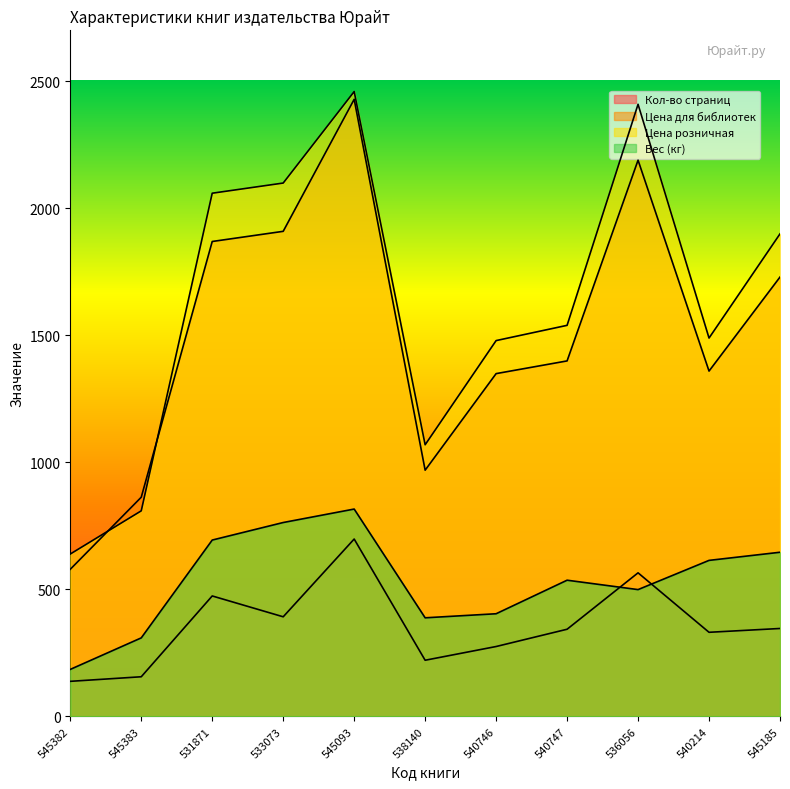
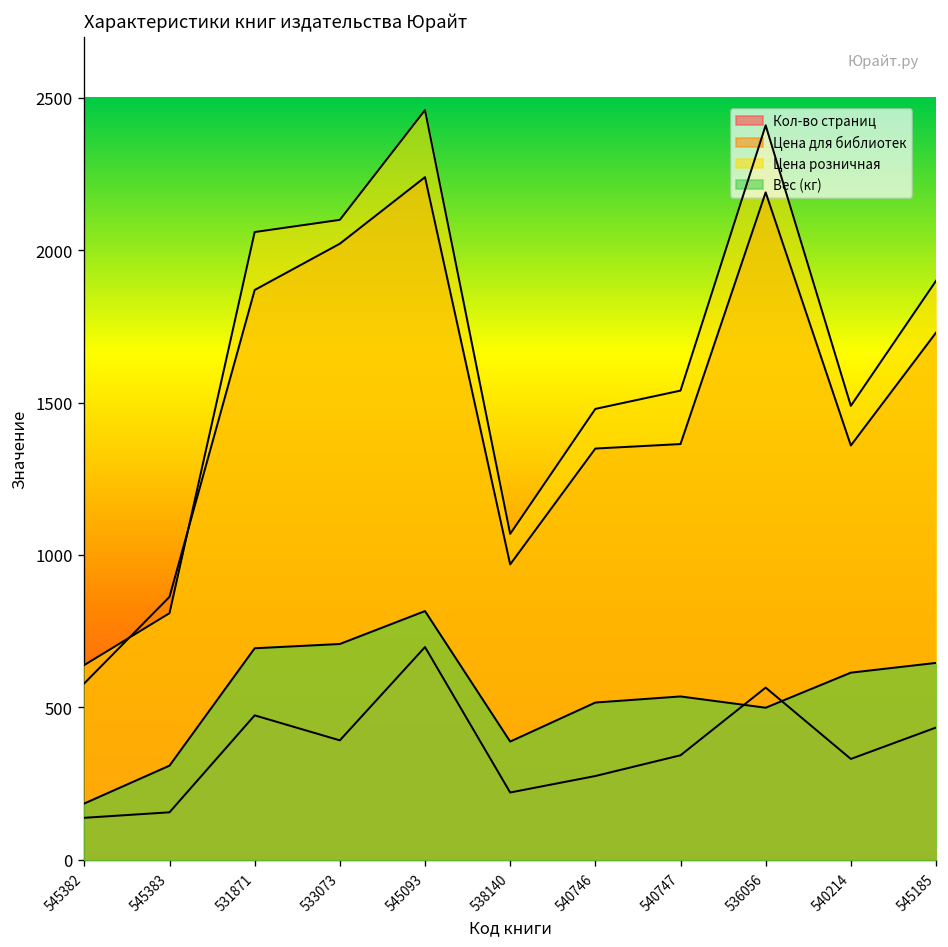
Цена для библиотек, 533073: 1910 -> 2020
Вес (кг), 533073: 760 -> 710
Цена для библиотек, 545093: 2430 -> 2240
Вес (кг), 540746: 400 -> 520
Цена для библиотек, 540747: 1400 -> 1360
Кол-во страниц, 545185: 350 -> 430
